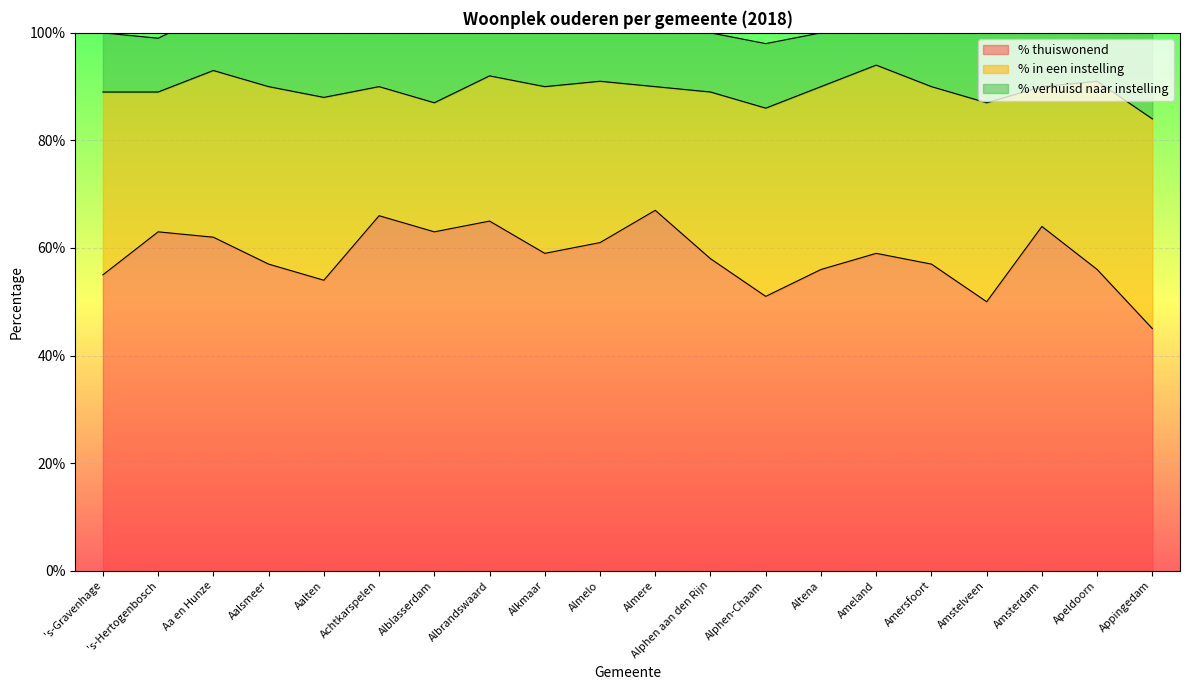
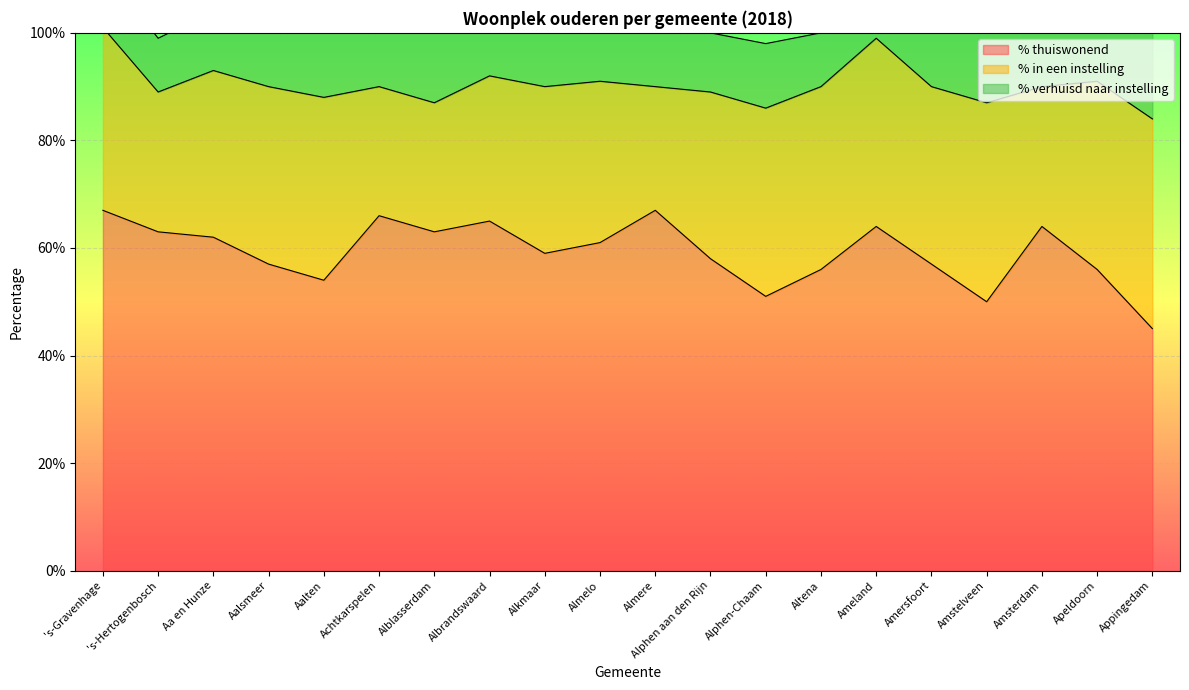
% thuiswonend, 's-Gravenhage: 55% -> 67%
% thuiswonend, Ameland: 59% -> 64%
